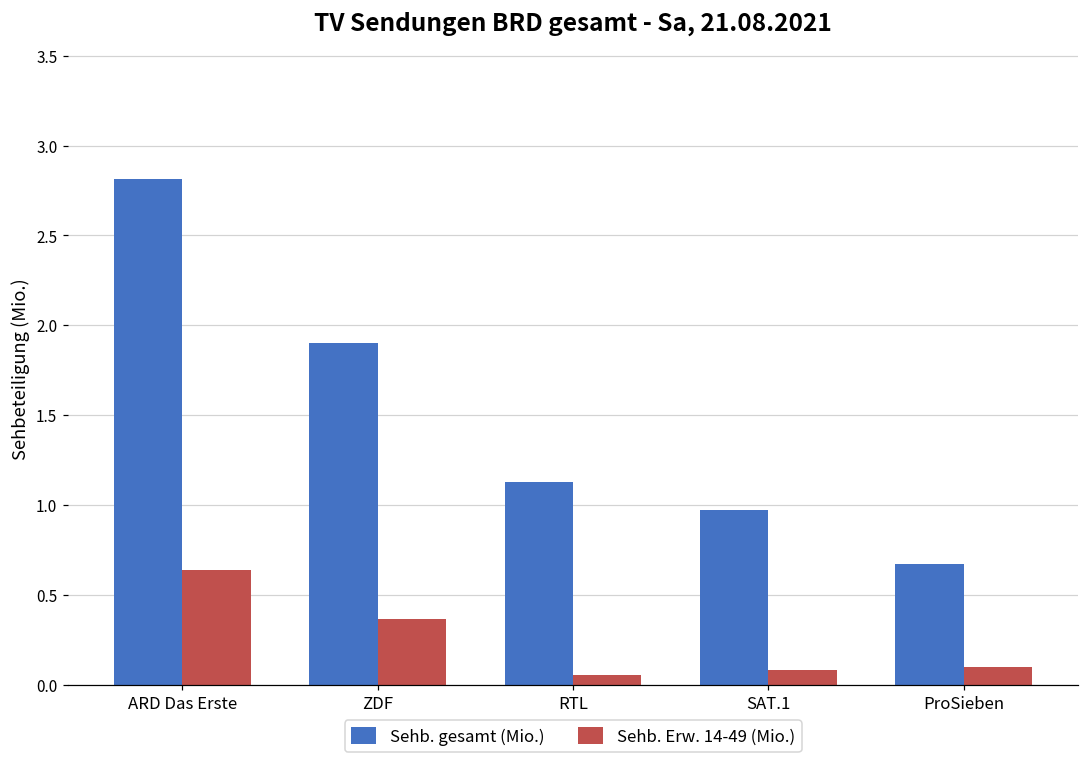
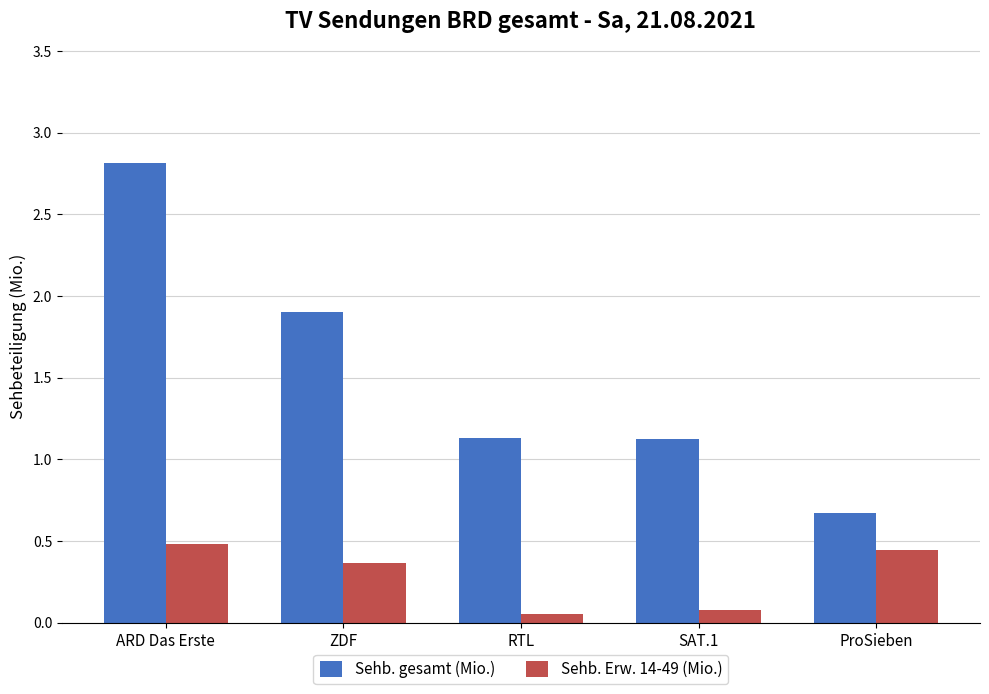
Sehb. Erw. 14-49 (Mio.), ARD Das Erste: 0.64 -> 0.48
Sehb. gesamt (Mio.), SAT.1: 0.97 -> 1.13
Sehb. Erw. 14-49 (Mio.), ProSieben: 0.10 -> 0.45
